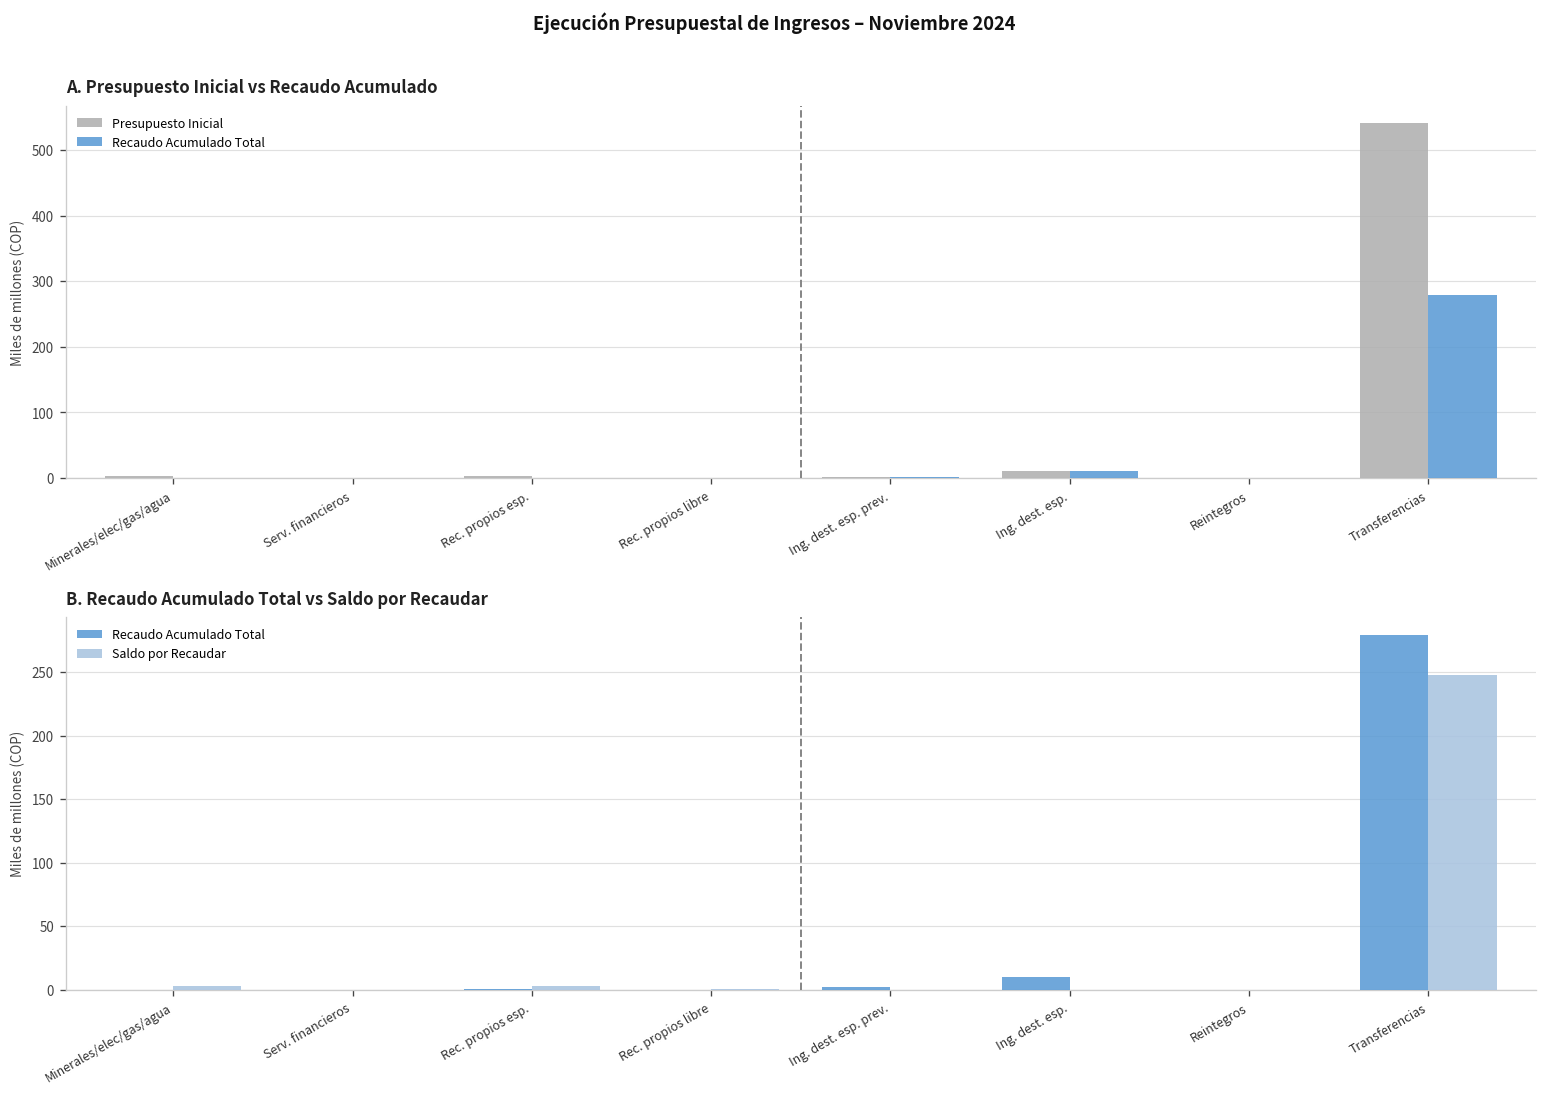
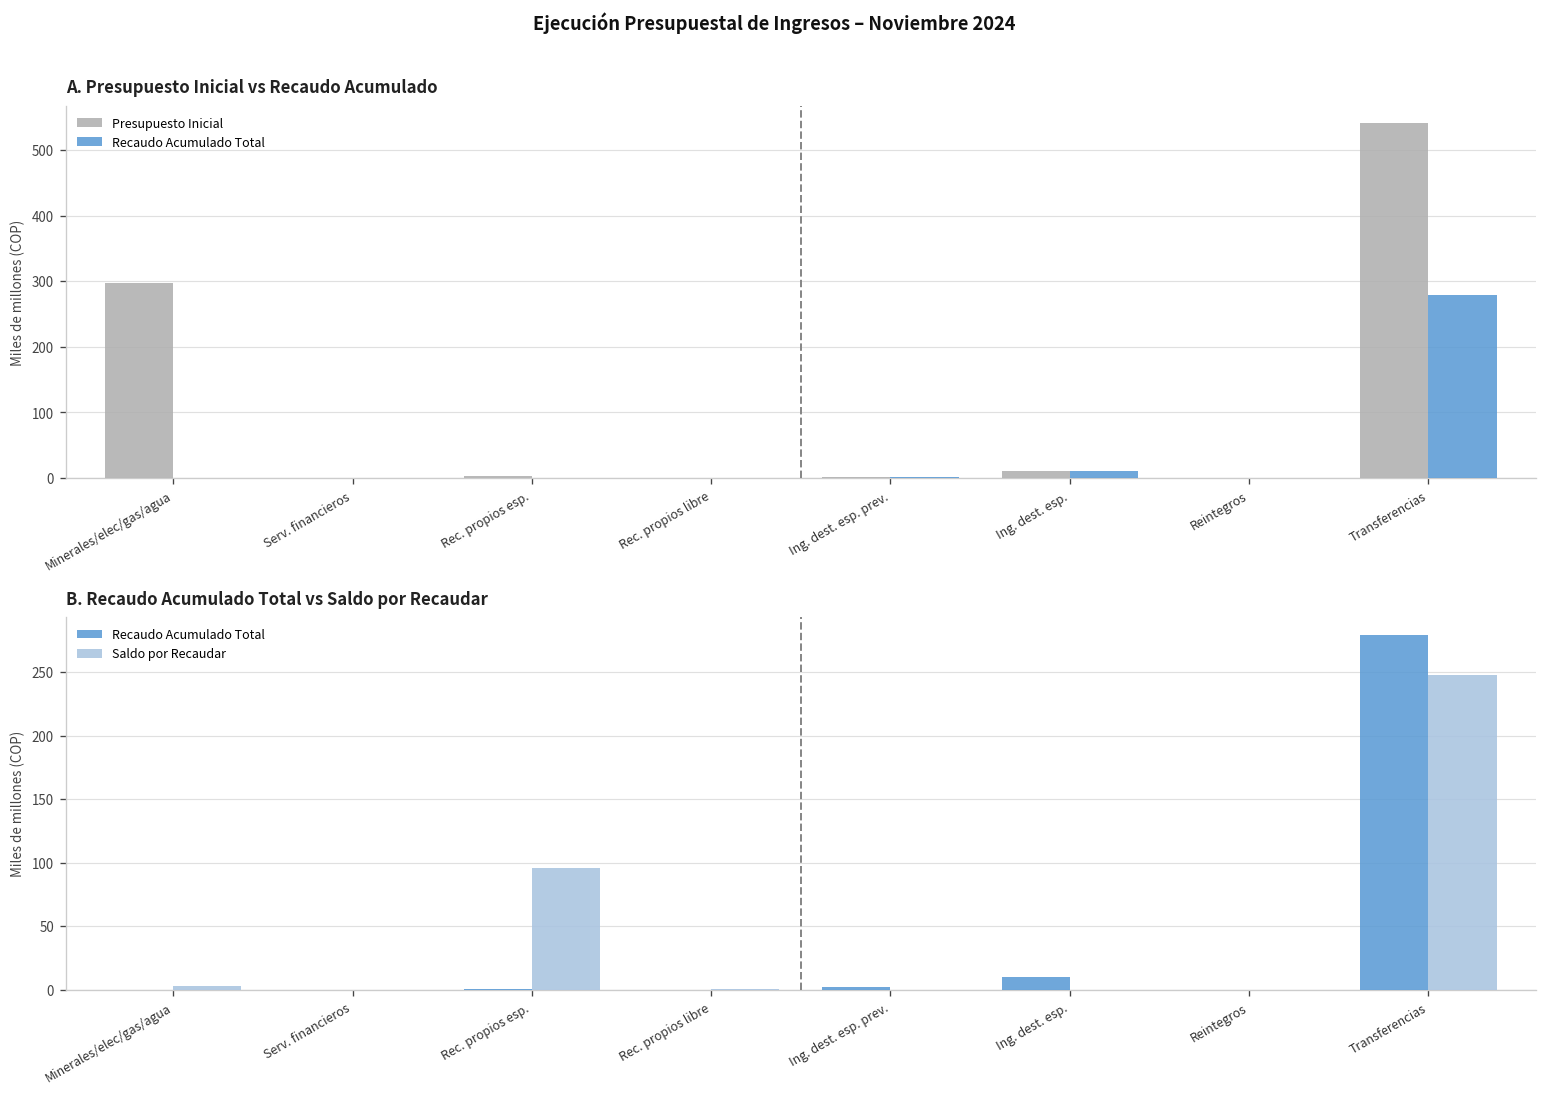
A. Presupuesto Inicial vs Recaudo Acumulado, Presupuesto Inicial, Minerales/elec/gas/agua: 0 -> 300
B. Recaudo Acumulado Total vs Saldo por Recaudar, Saldo por Recaudar, Rec. propios esp.: 3 -> 95
